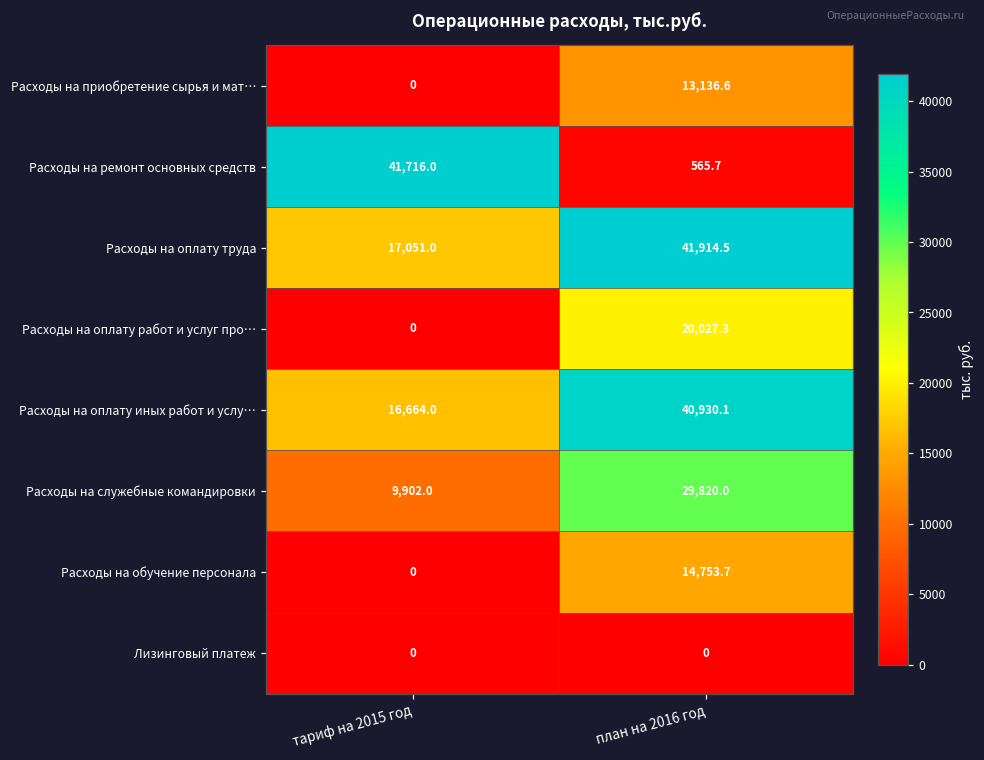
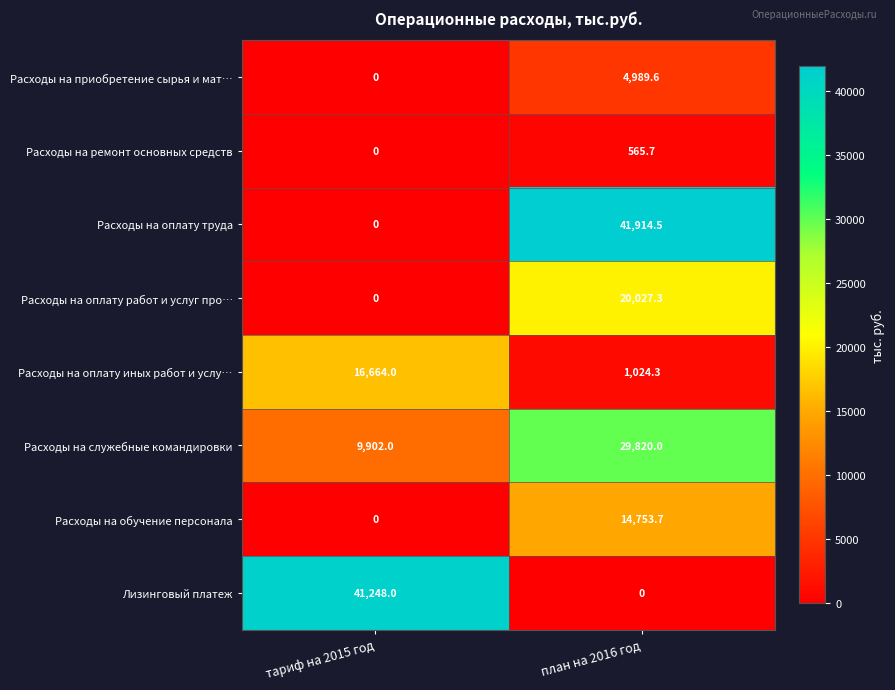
Расходы на приобретение сырья и мат…, план на 2016 год: 13,136.6 -> 4,989.6
Расходы на ремонт основных средств, тариф на 2015 год: 41,716.0 -> 0
Расходы на оплату труда, тариф на 2015 год: 17,051.0 -> 0
Расходы на оплату иных работ и услу…, план на 2016 год: 40,930.1 -> 1,024.3
Лизинговый платеж, тариф на 2015 год: 0 -> 41,248.0
